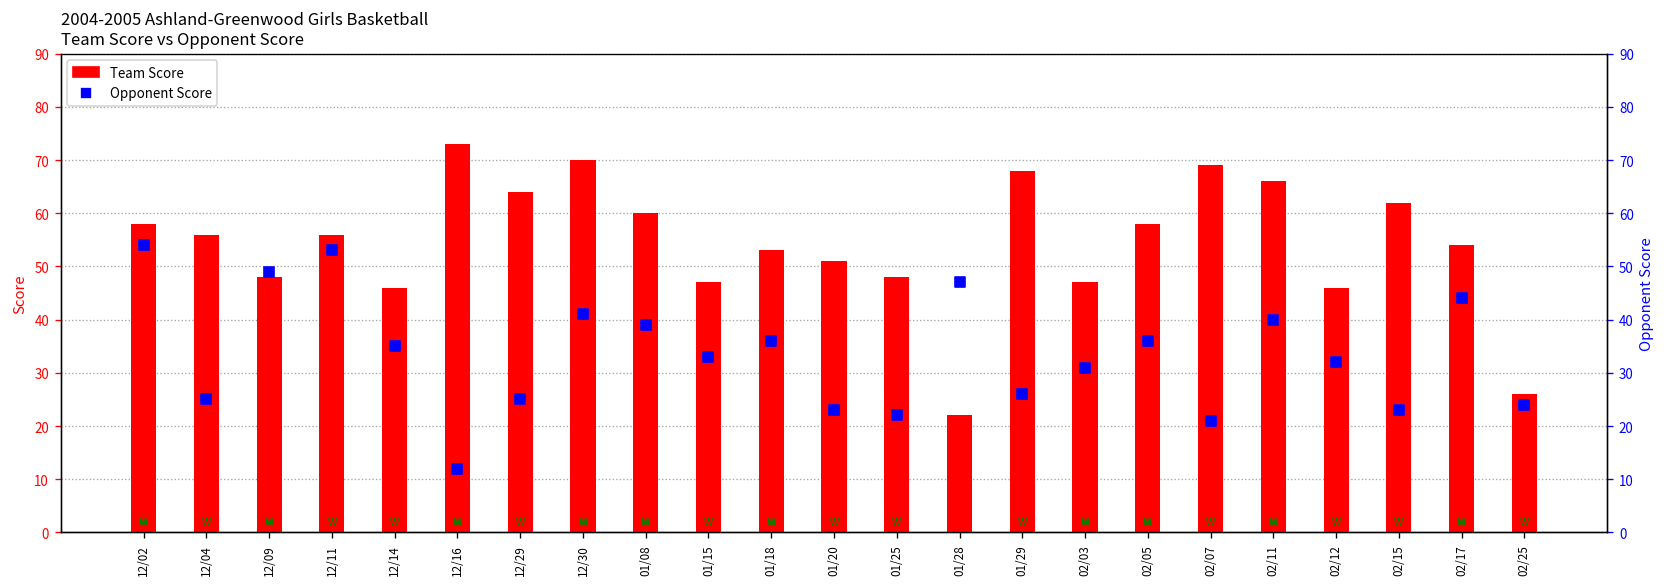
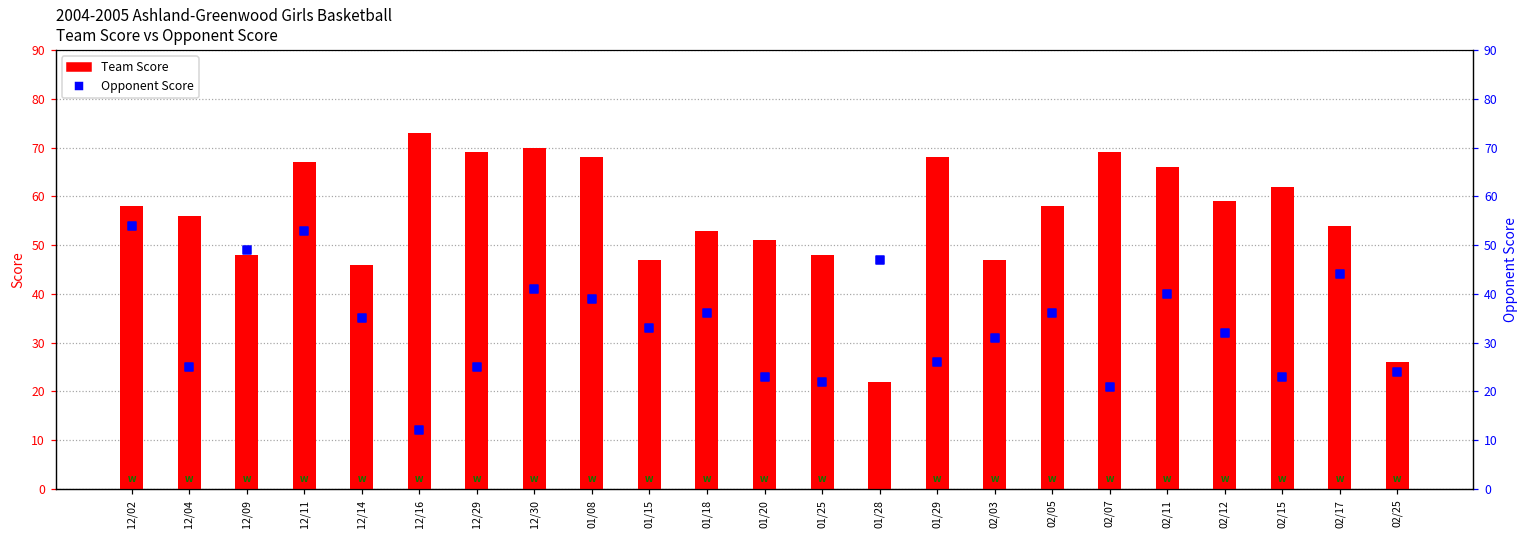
Team Score, 12/11: 56 -> 67
Team Score, 12/29: 64 -> 69
Team Score, 01/08: 60 -> 68
Team Score, 02/12: 46 -> 59
